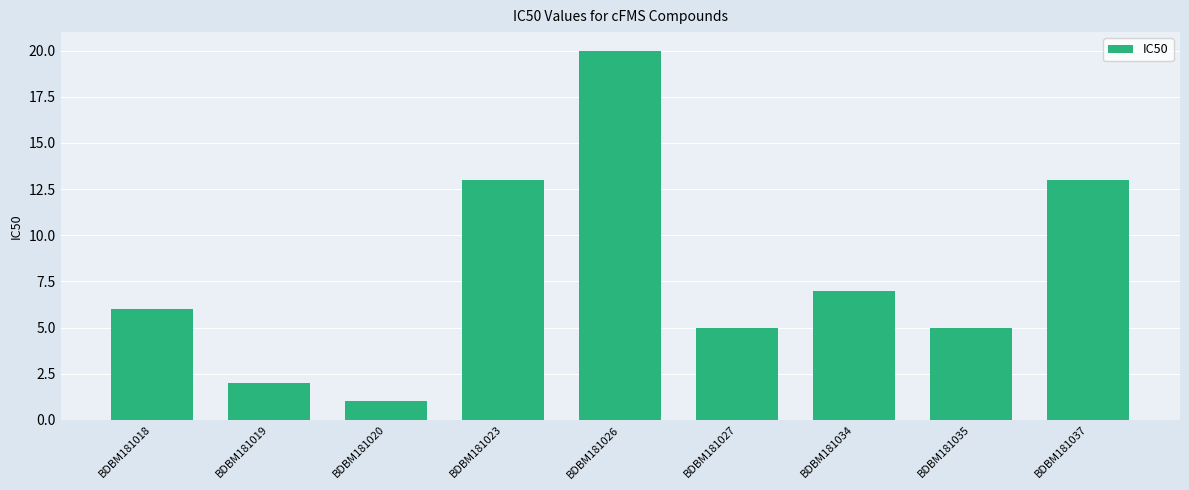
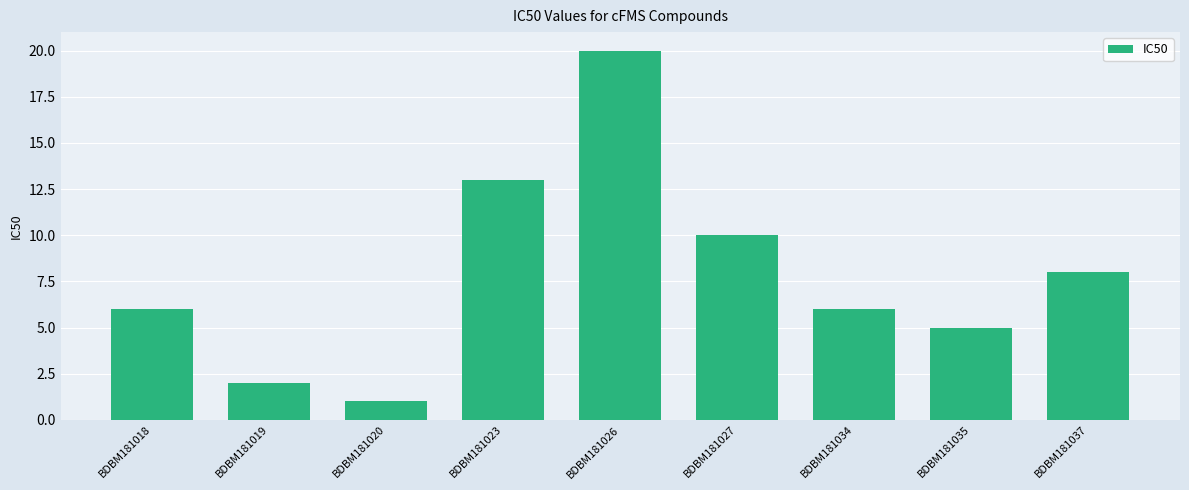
BDBM181027: 5 -> 10
BDBM181034: 7 -> 6
BDBM181037: 13 -> 8
